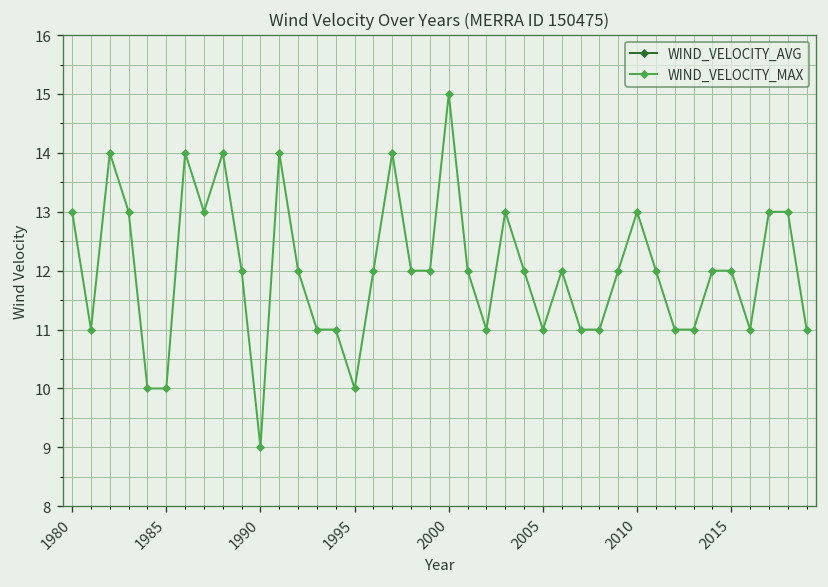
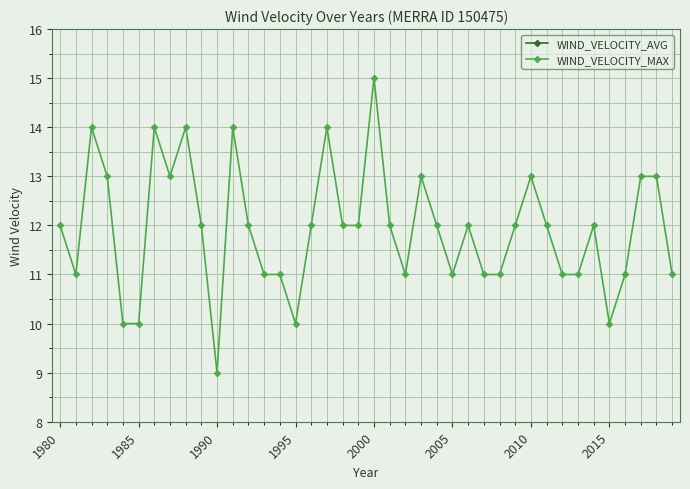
WIND_VELOCITY_MAX, 1980: 13 -> 12
WIND_VELOCITY_MAX, 2015: 12 -> 10
